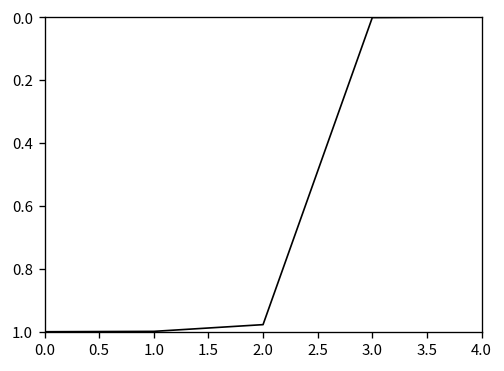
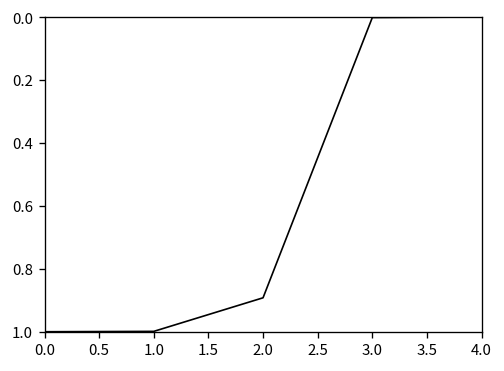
2.0: 0.98 -> 0.89
